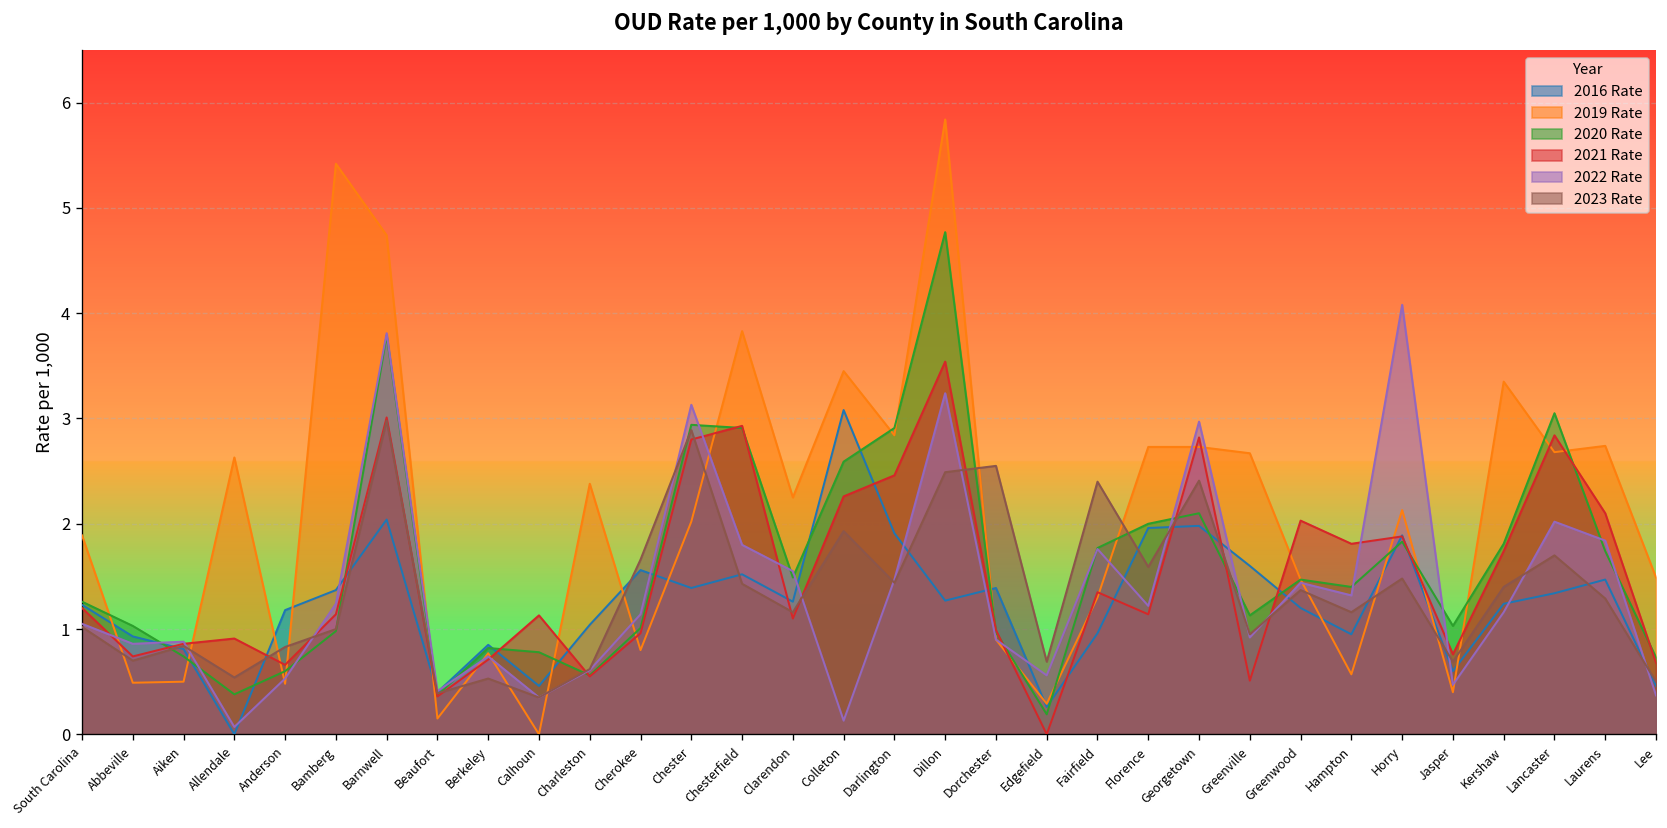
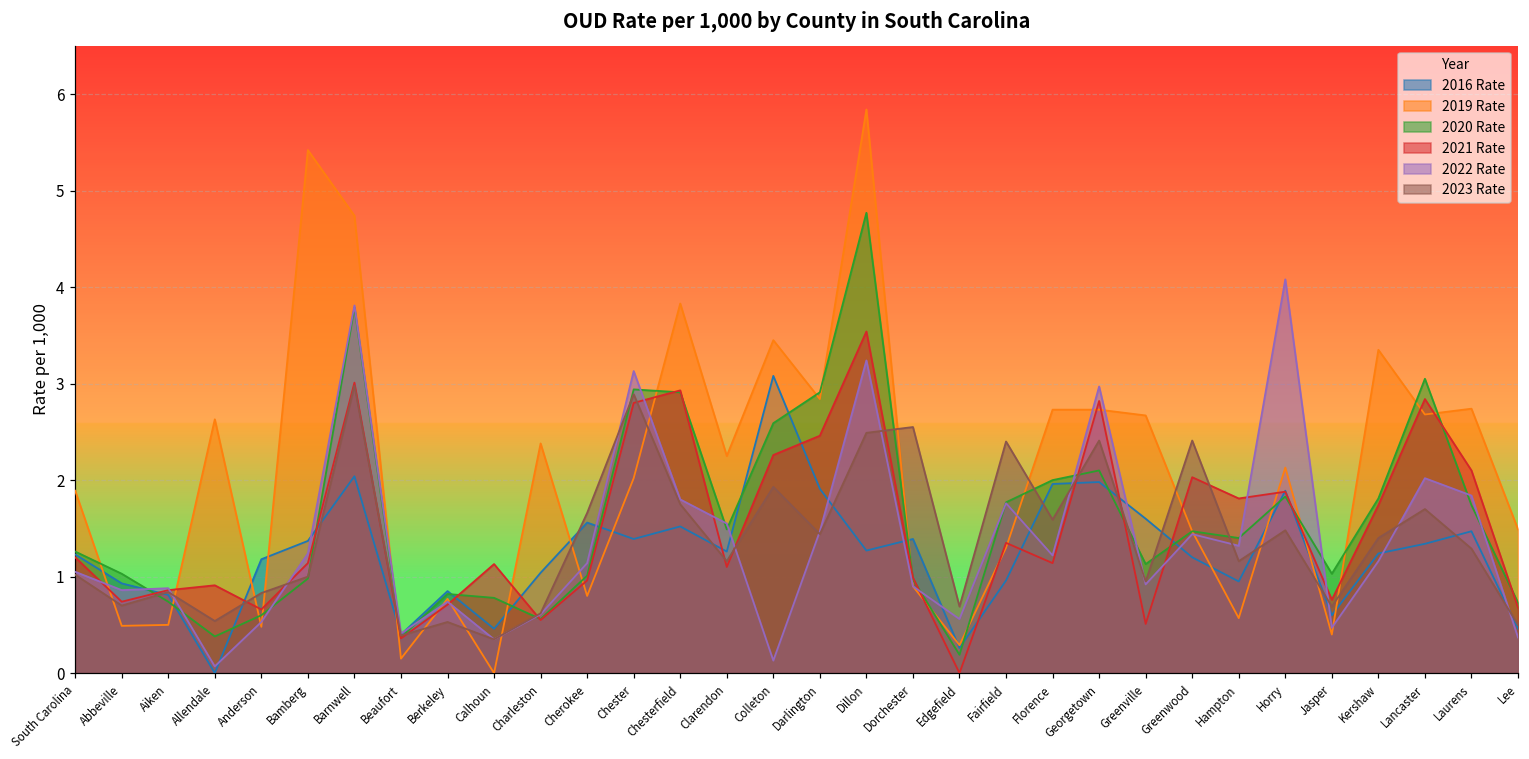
2023 Rate, Chesterfield: 1.4 -> 1.8
2023 Rate, Greenwood: 1.4 -> 2.4
